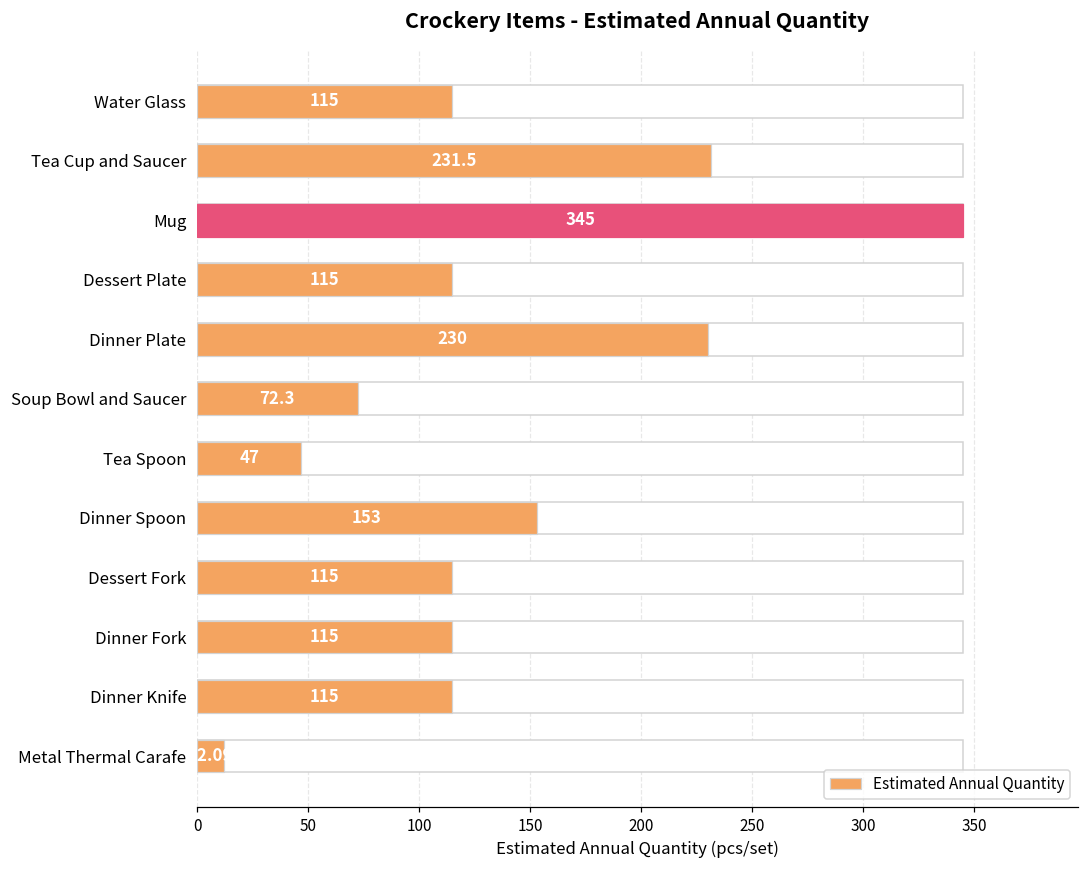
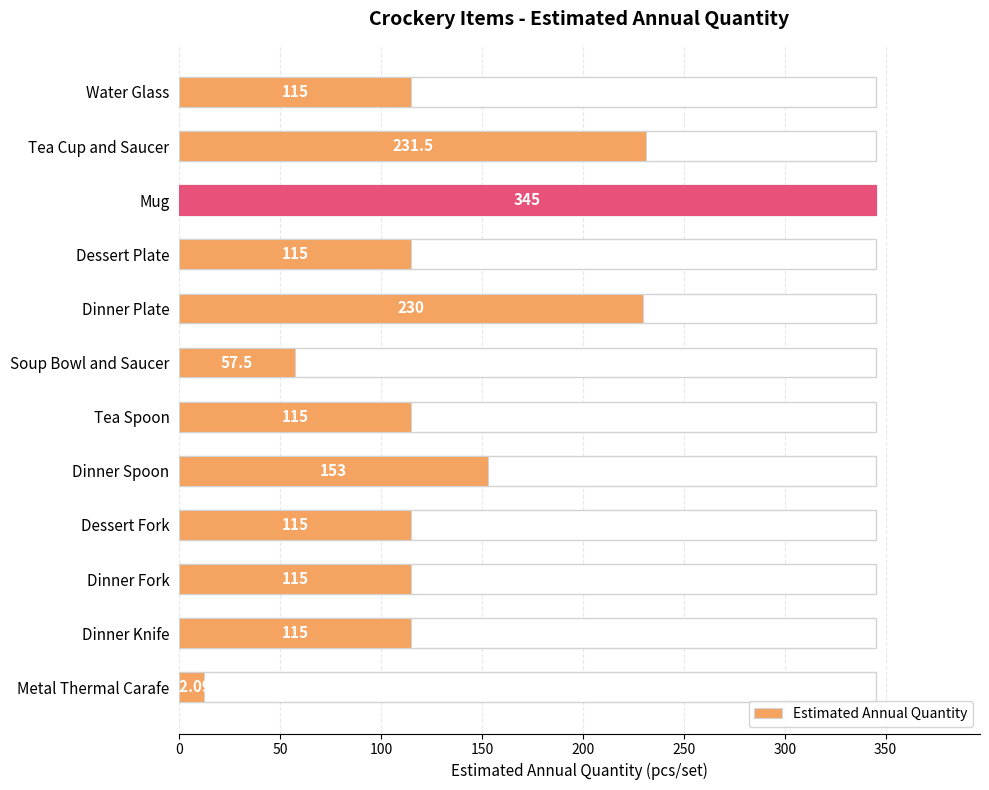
Estimated Annual Quantity, Soup Bowl and Saucer: 72.3 -> 57.5
Estimated Annual Quantity, Tea Spoon: 47 -> 115
